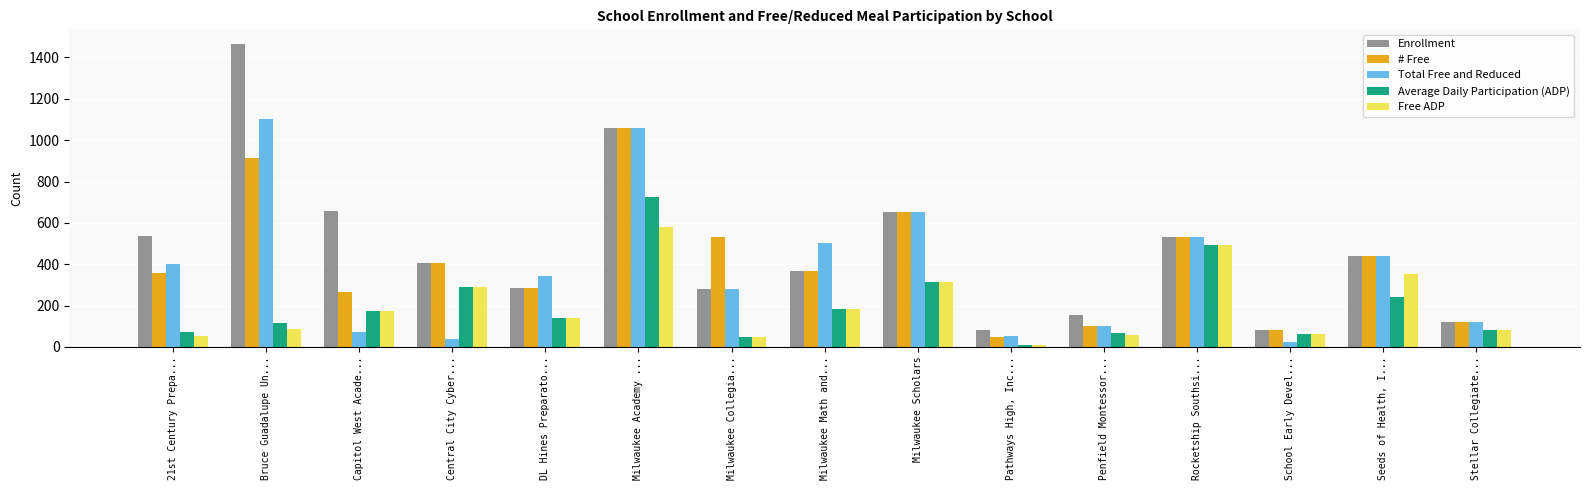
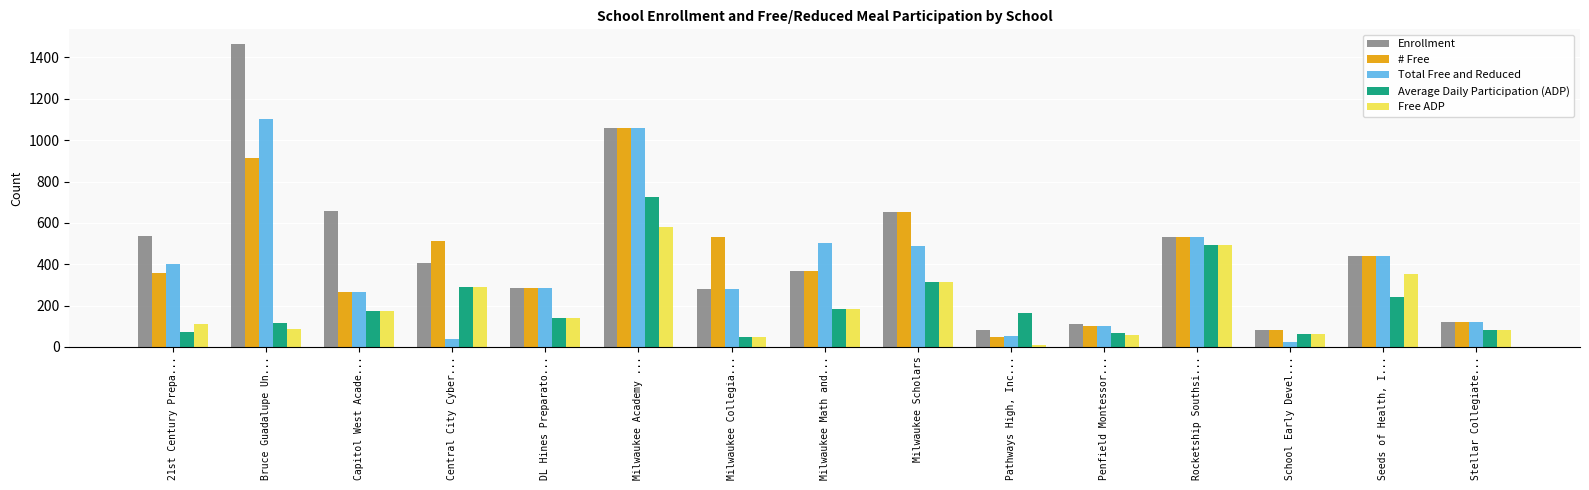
Free ADP, 21st Century Prepa...: 50 -> 110
Total Free and Reduced, Capitol West Acade...: 70 -> 270
# Free, Central City Cyber...: 400 -> 510
Total Free and Reduced, DL Hines Preparato...: 340 -> 290
Total Free and Reduced, Milwaukee Scholars: 650 -> 490
Average Daily Participation (ADP), Pathways High, Inc...: 10 -> 160
Enrollment, Penfield Montessor...: 150 -> 110
